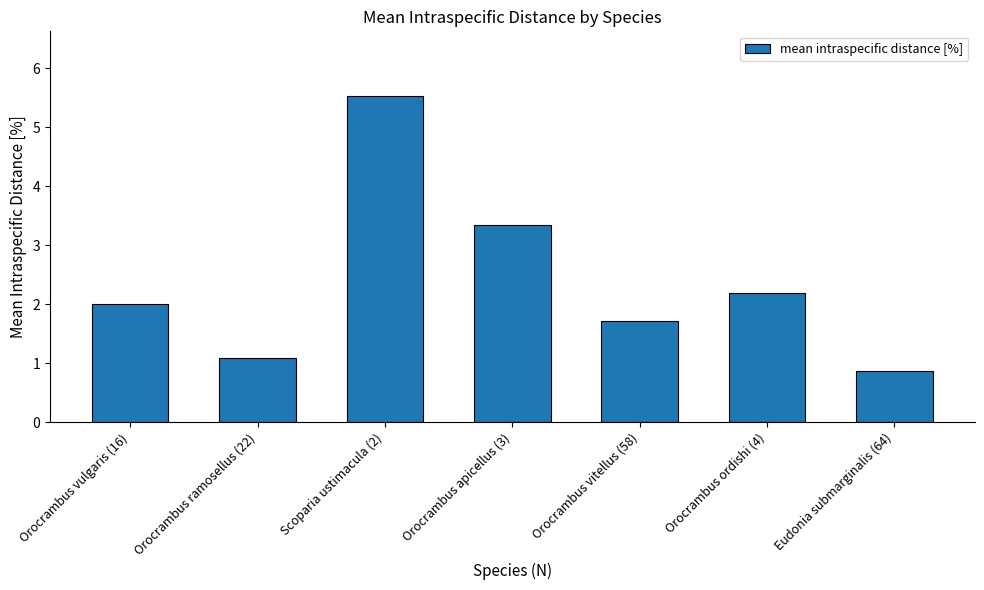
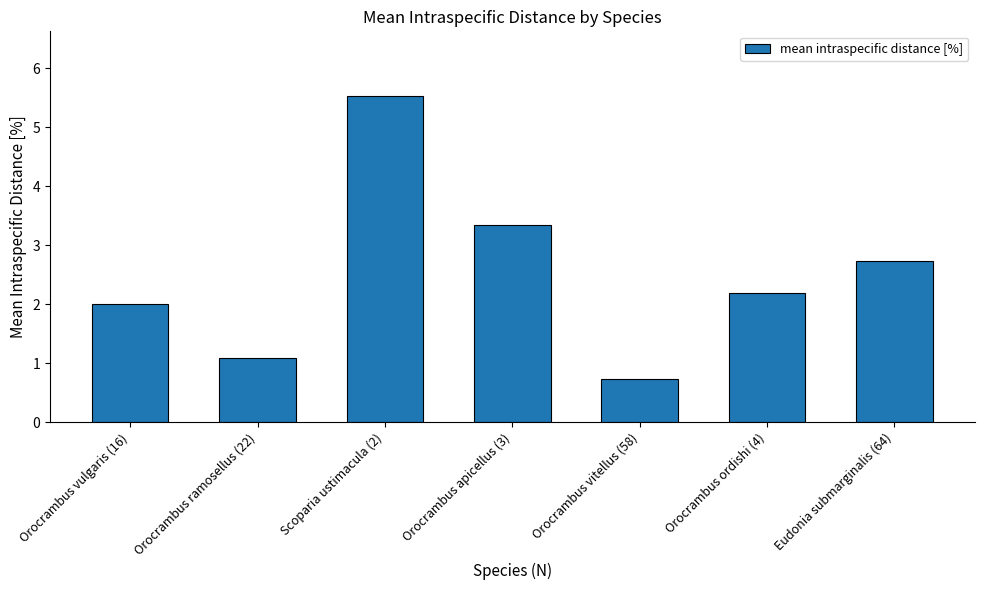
Orocrambus vitellus (58): 1.7 -> 0.7
Eudonia submarginalis (64): 0.9 -> 2.7
